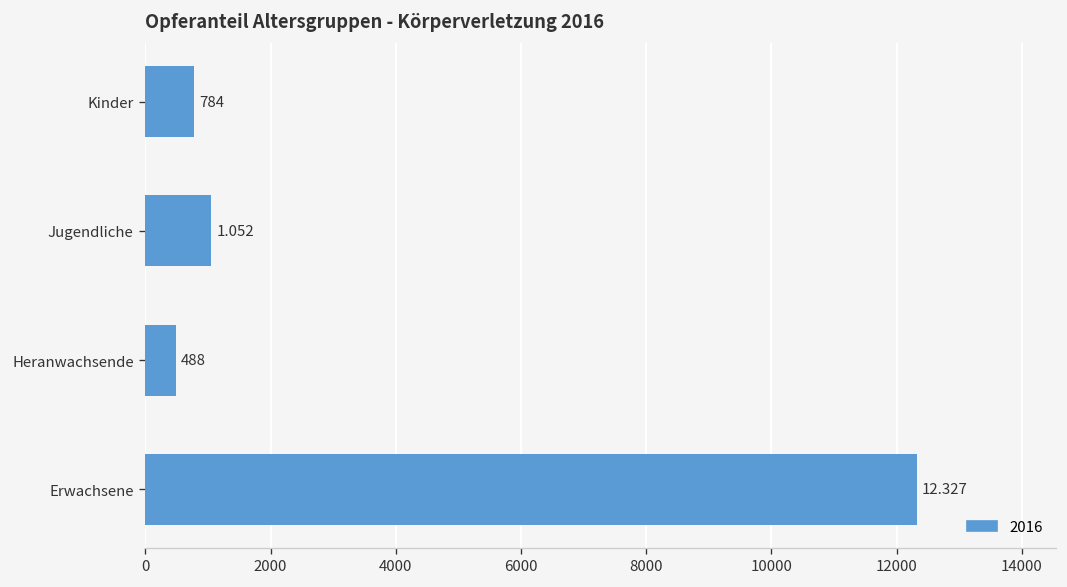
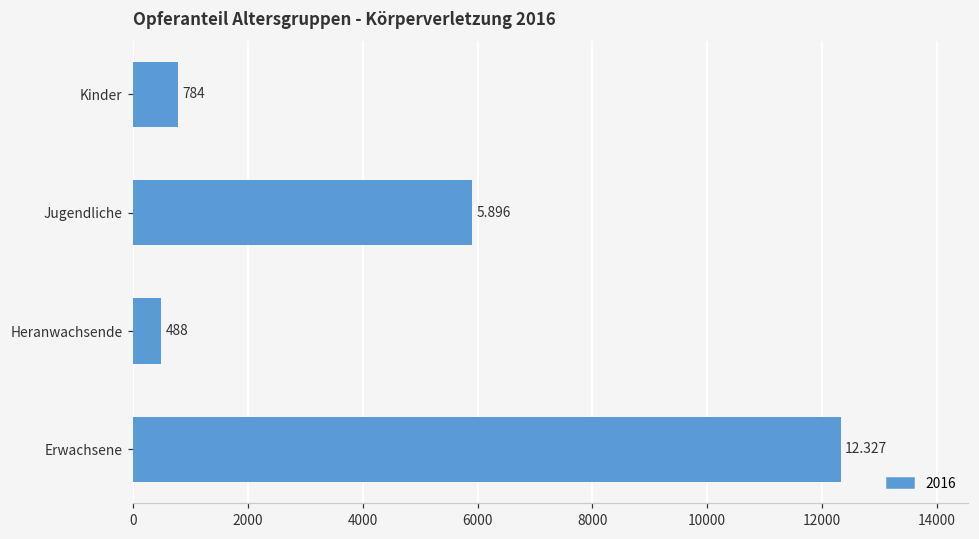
Jugendliche: 1.052 -> 5.896
